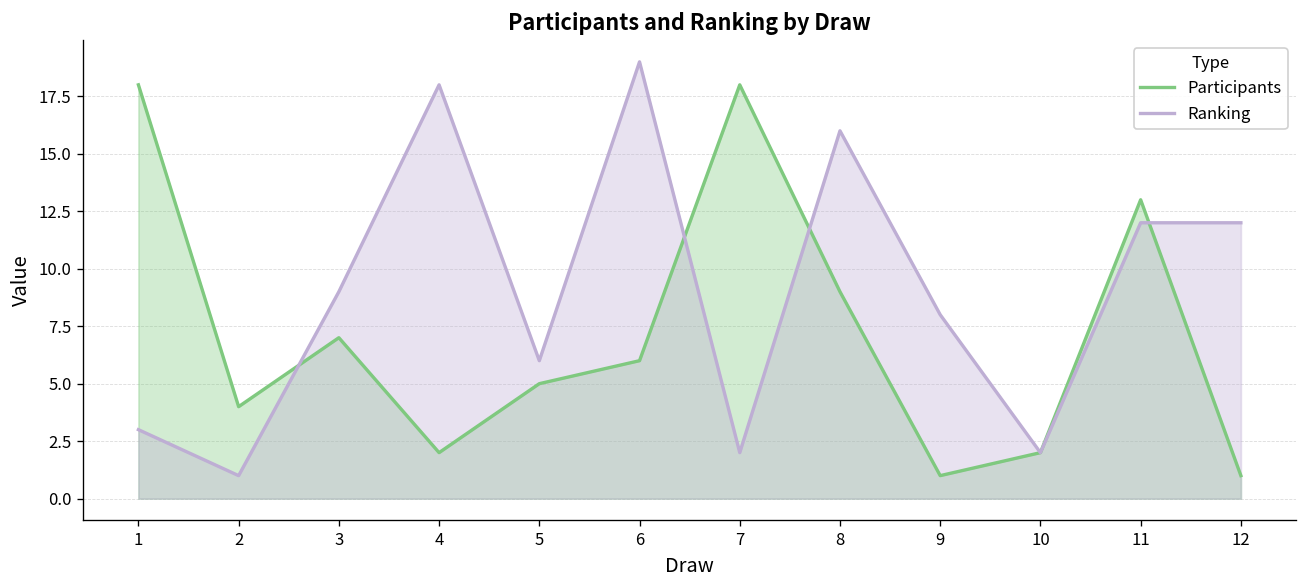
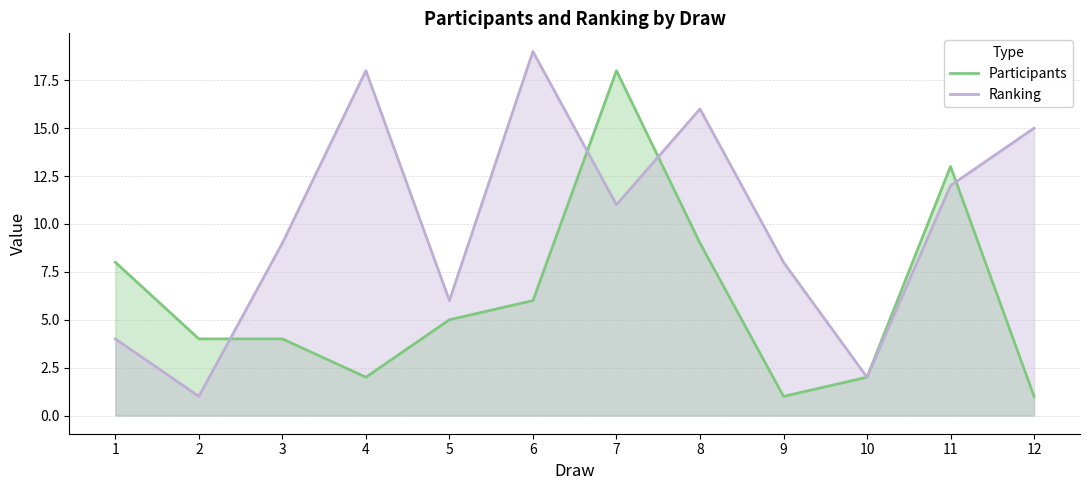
Participants, 1: 18 -> 8
Ranking, 1: 3 -> 4
Participants, 3: 7 -> 4
Ranking, 7: 2 -> 11
Ranking, 12: 12 -> 15
